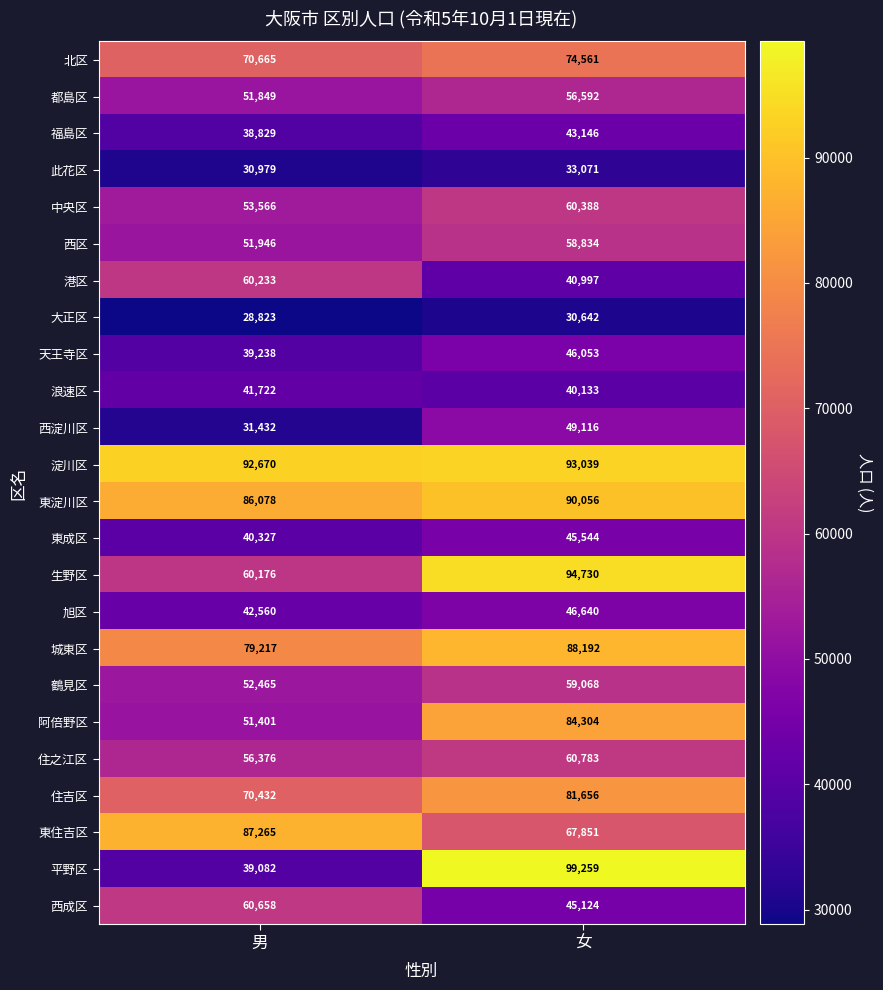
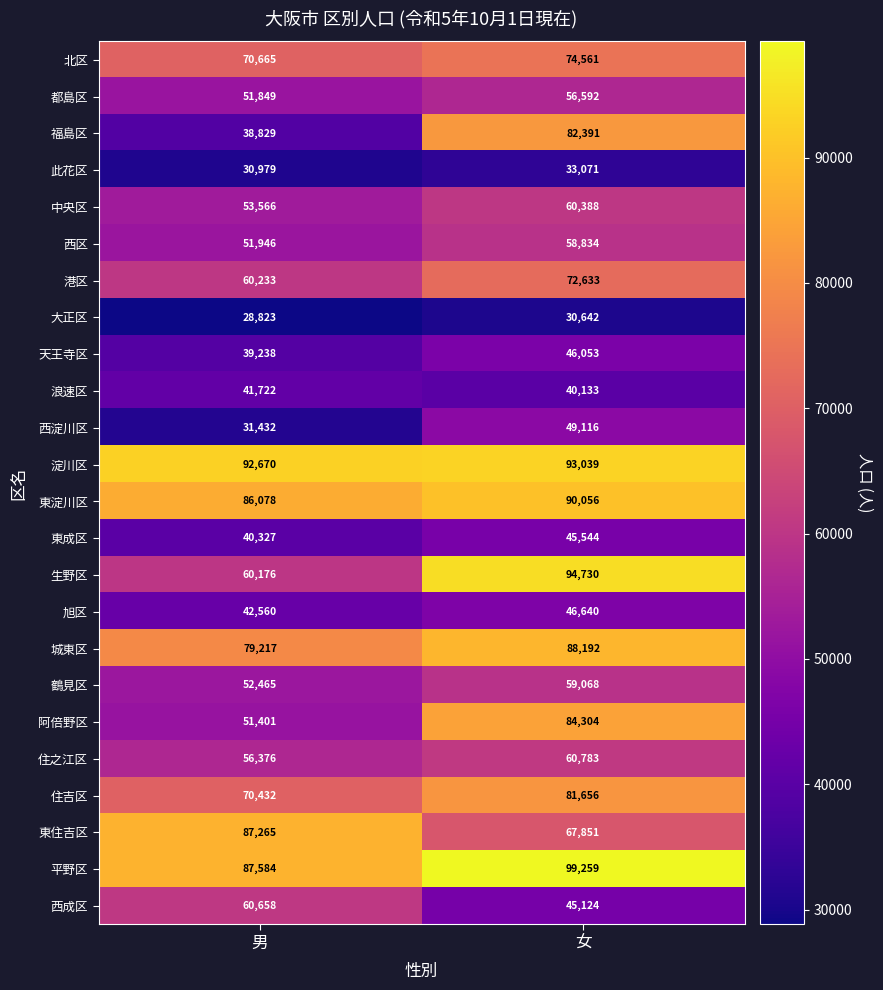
福島区, 女: 43,146 -> 82,391
港区, 女: 40,997 -> 72,633
平野区, 男: 39,082 -> 87,584
